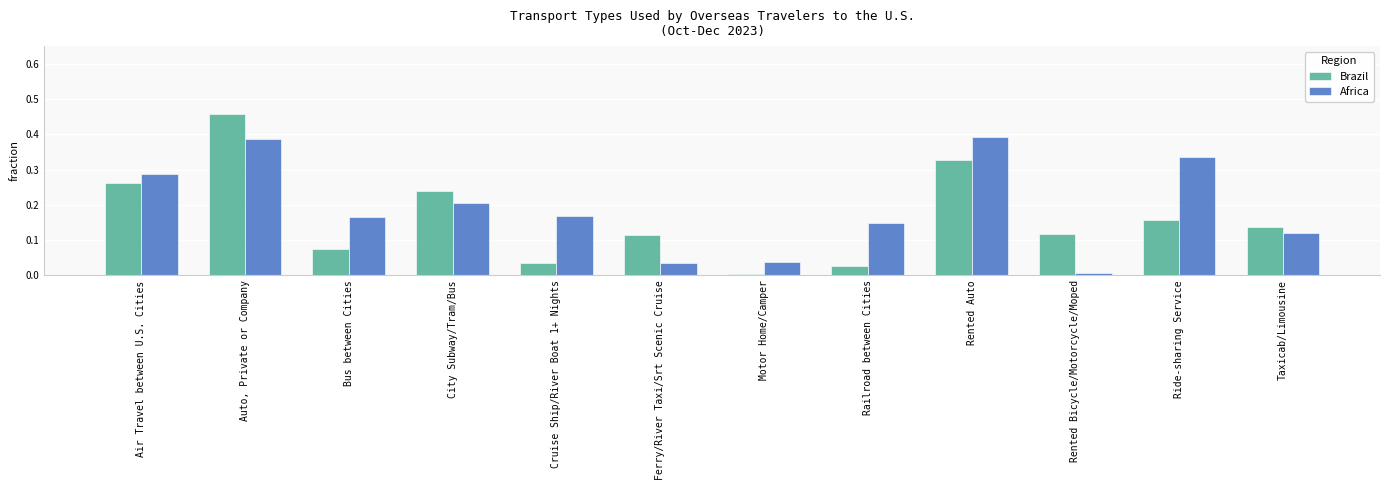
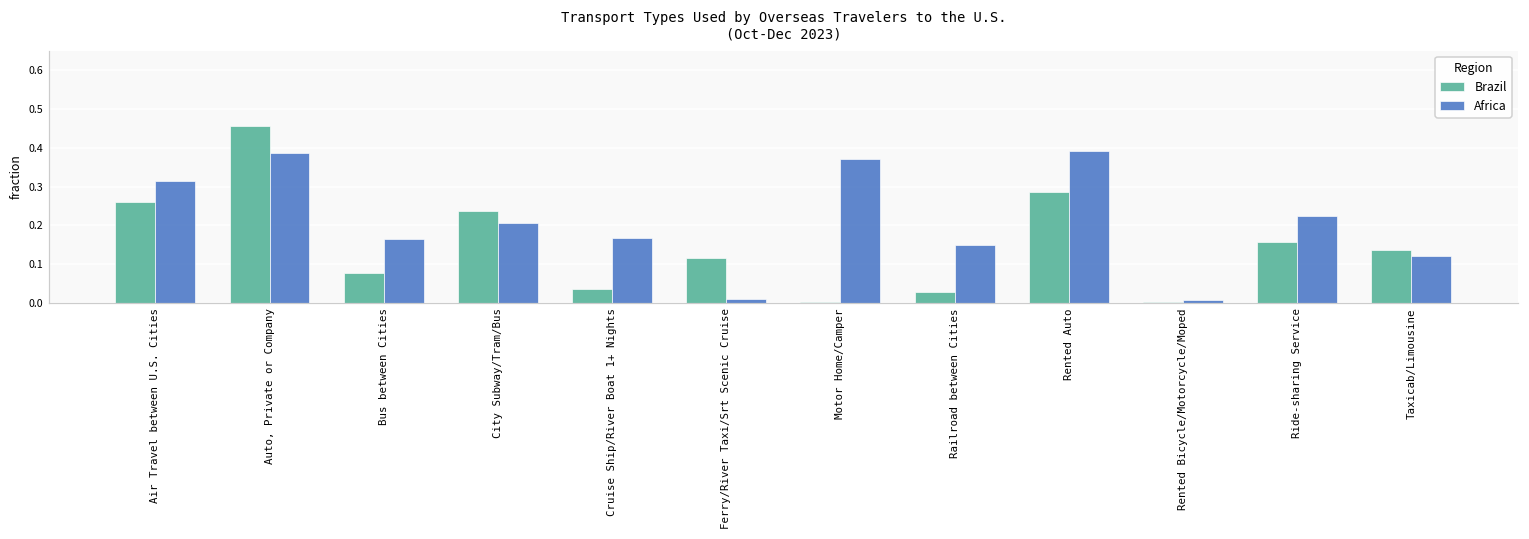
Africa, Air Travel between U.S. Cities: 0.29 -> 0.31
Africa, Ferry/River Taxi/Srt Scenic Cruise: 0.04 -> 0.01
Africa, Motor Home/Camper: 0.04 -> 0.37
Brazil, Rented Auto: 0.33 -> 0.29
Brazil, Rented Bicycle/Motorcycle/Moped: 0.12 -> 0.00
Africa, Ride-sharing Service: 0.34 -> 0.23
